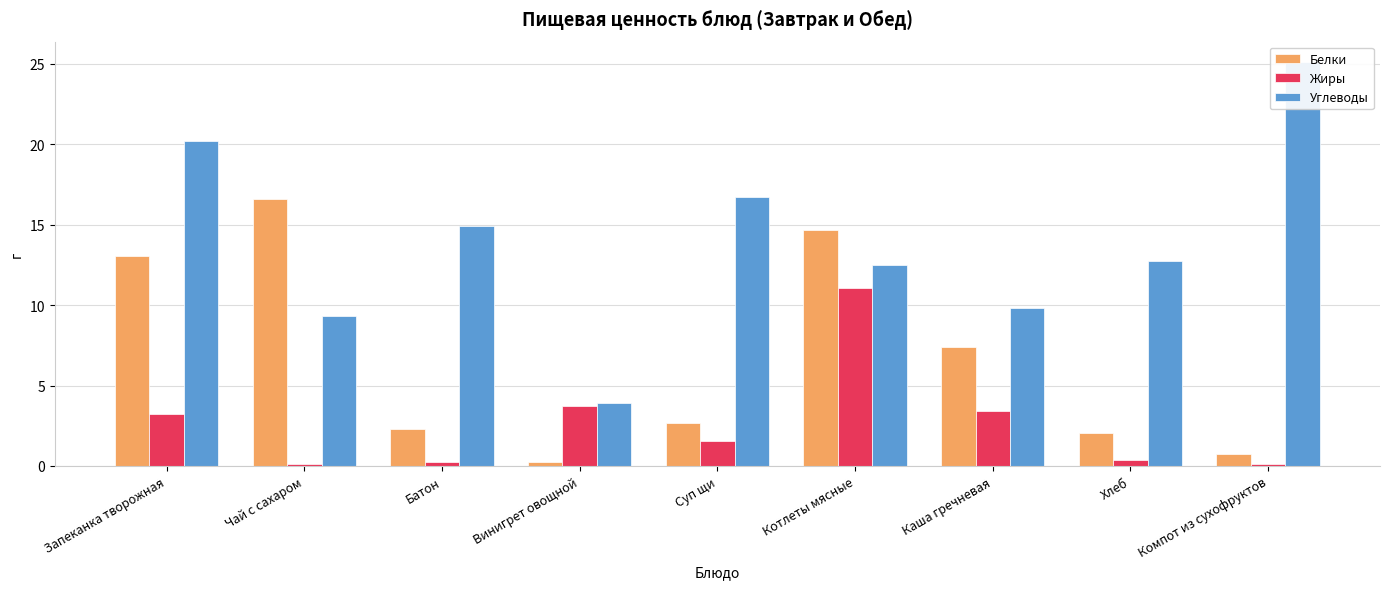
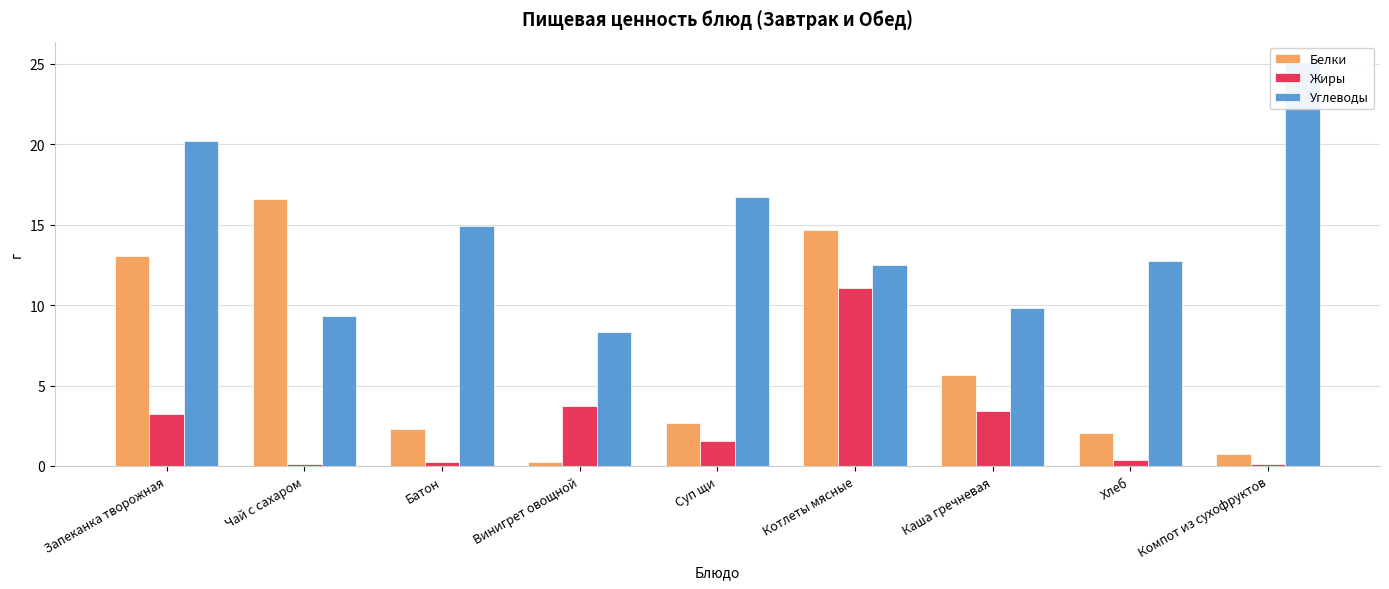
Углеводы, Винигрет овощной: 3.9 -> 8.3
Белки, Каша гречневая: 7.4 -> 5.6
